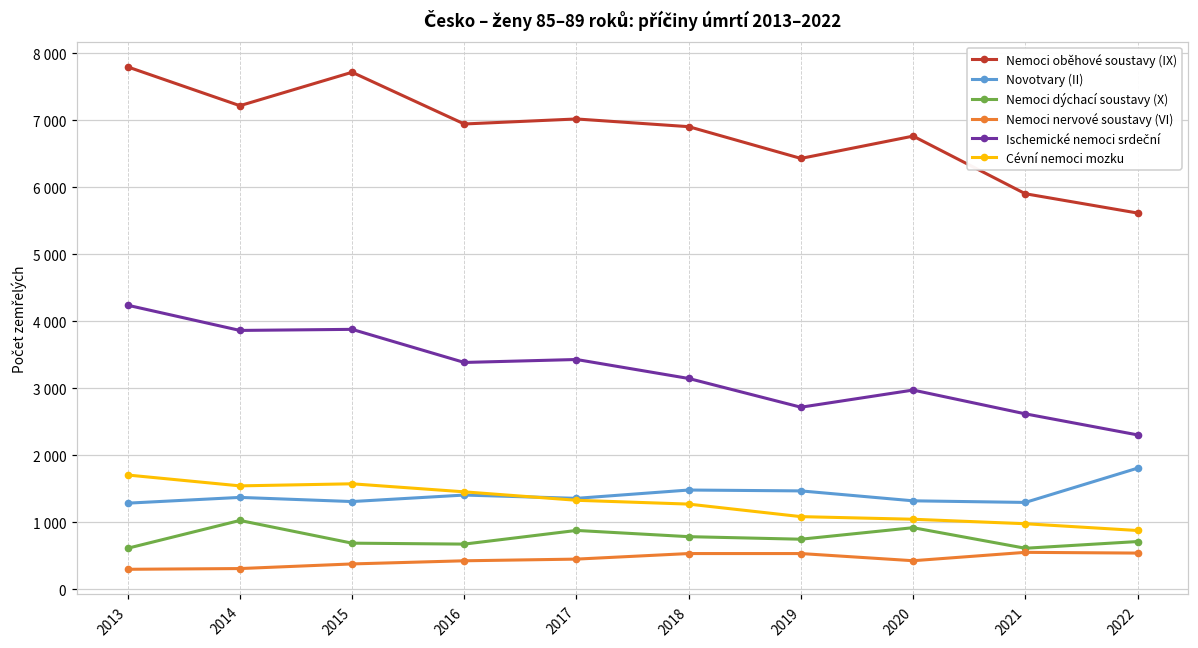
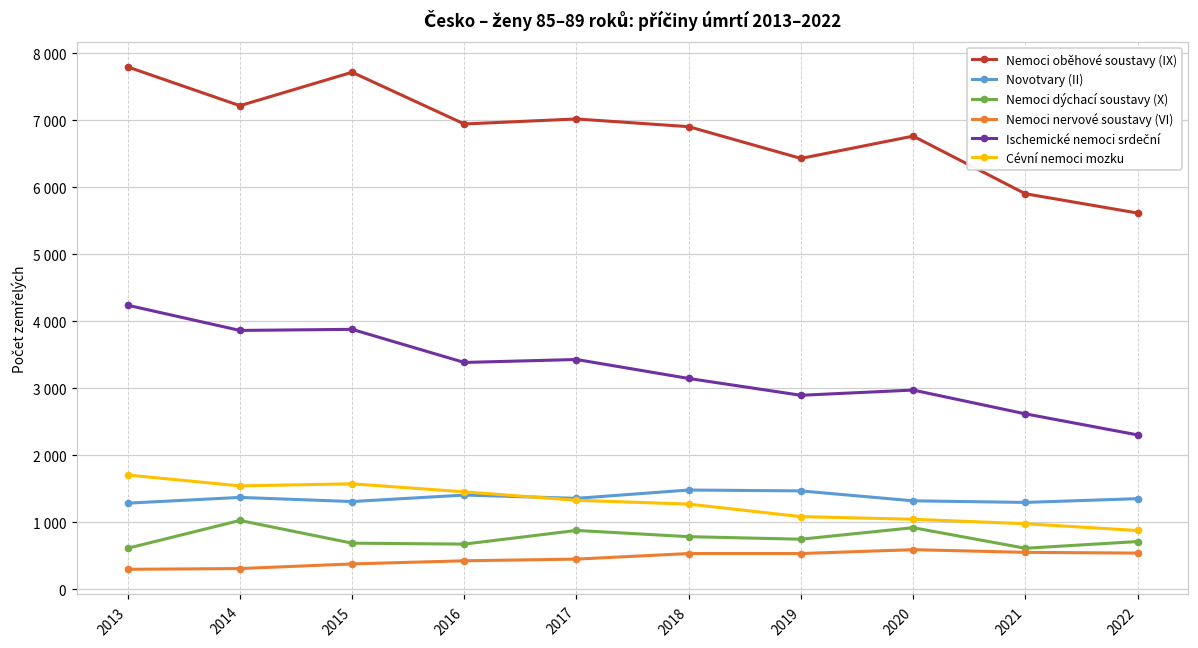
Ischemické nemoci srdeční, 2019: 2700 -> 2900
Nemoci nervové soustavy (VI), 2020: 400 -> 600
Novotvary (II), 2022: 1800 -> 1400
